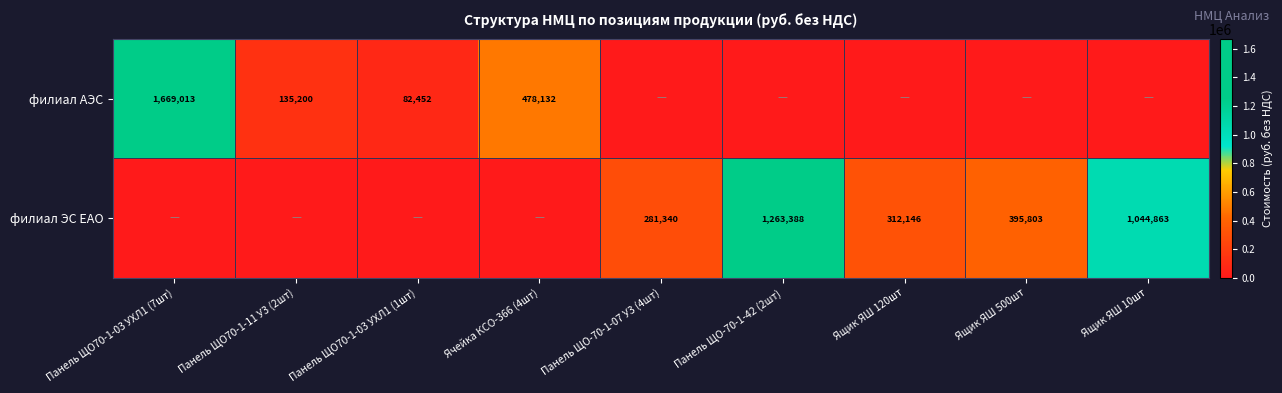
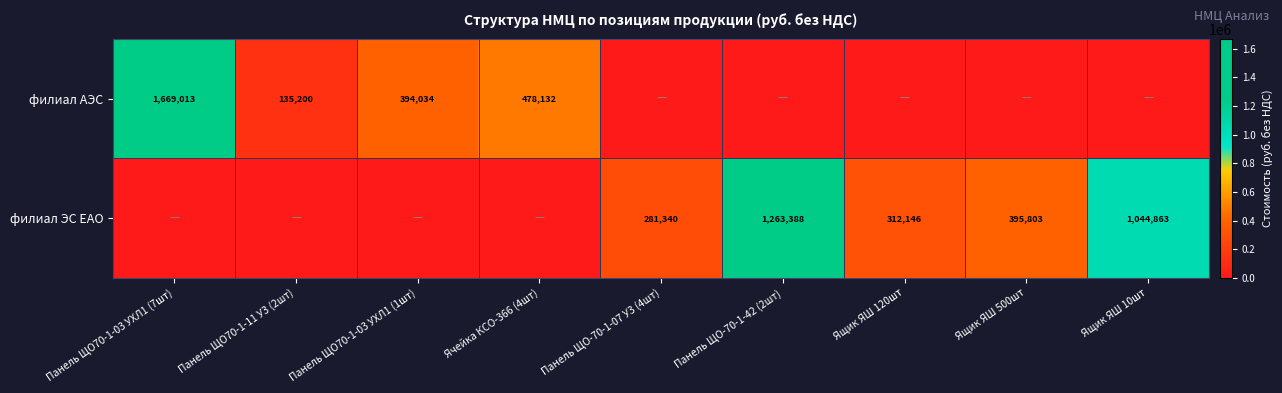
филиал АЭС, Панель ЩО70-1-03 УХЛ1 (1шт): 82,452 -> 394,034
